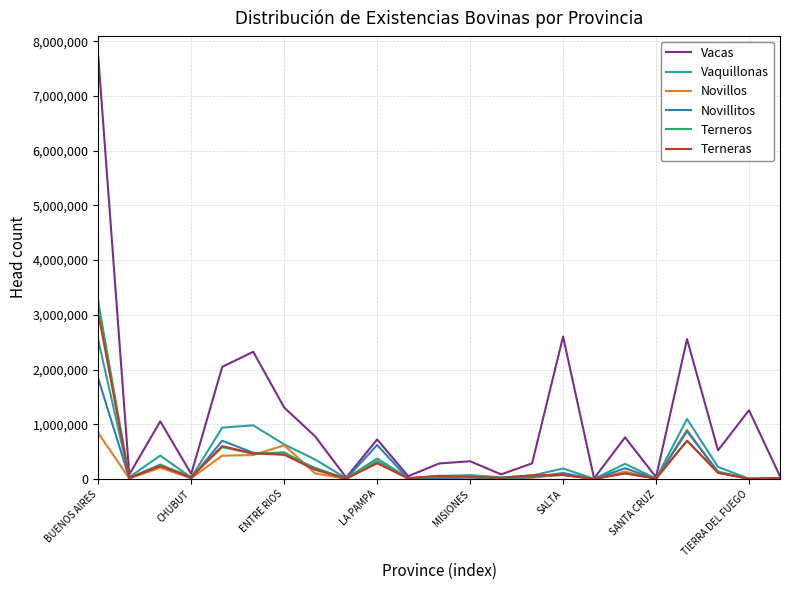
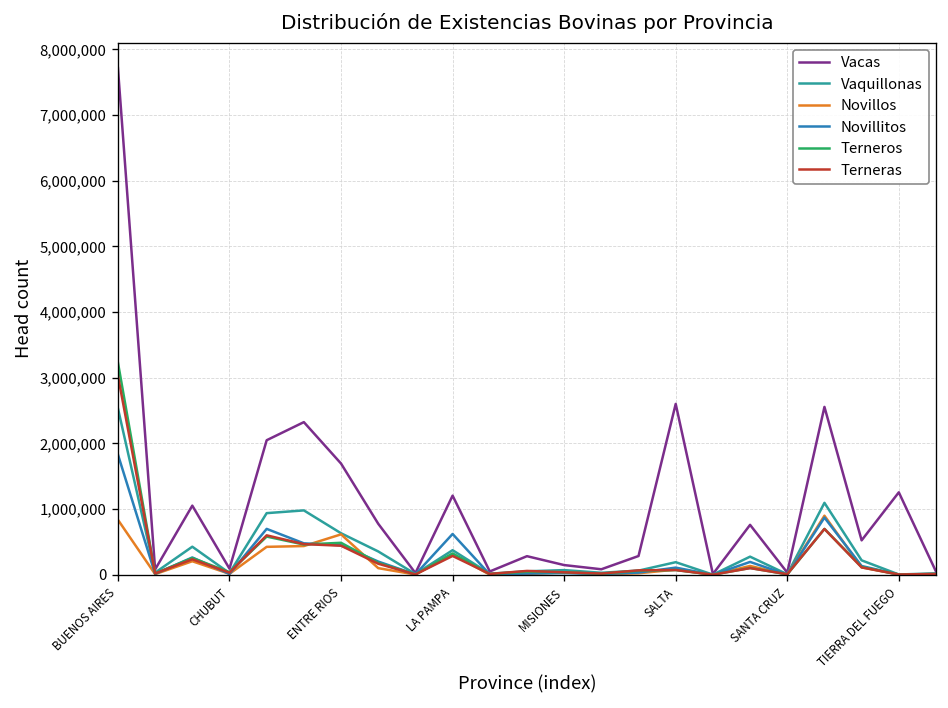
Vacas, ENTRE RIOS: 1,300,000 -> 1,700,000
Vacas, LA PAMPA: 700,000 -> 1,200,000
Vacas, MISIONES: 300,000 -> 100,000
